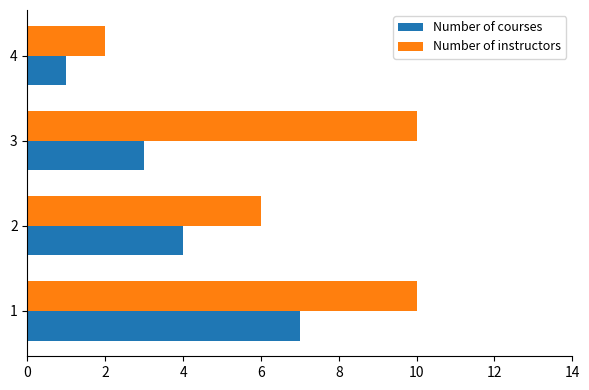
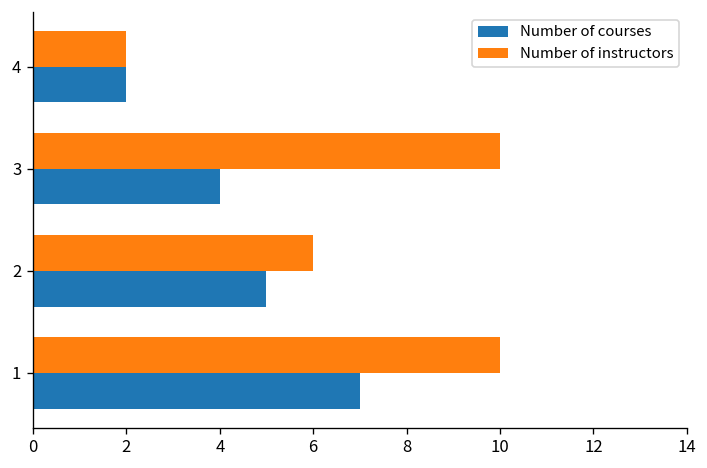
Number of courses, 4: 1 -> 2
Number of courses, 3: 3 -> 4
Number of courses, 2: 4 -> 5
